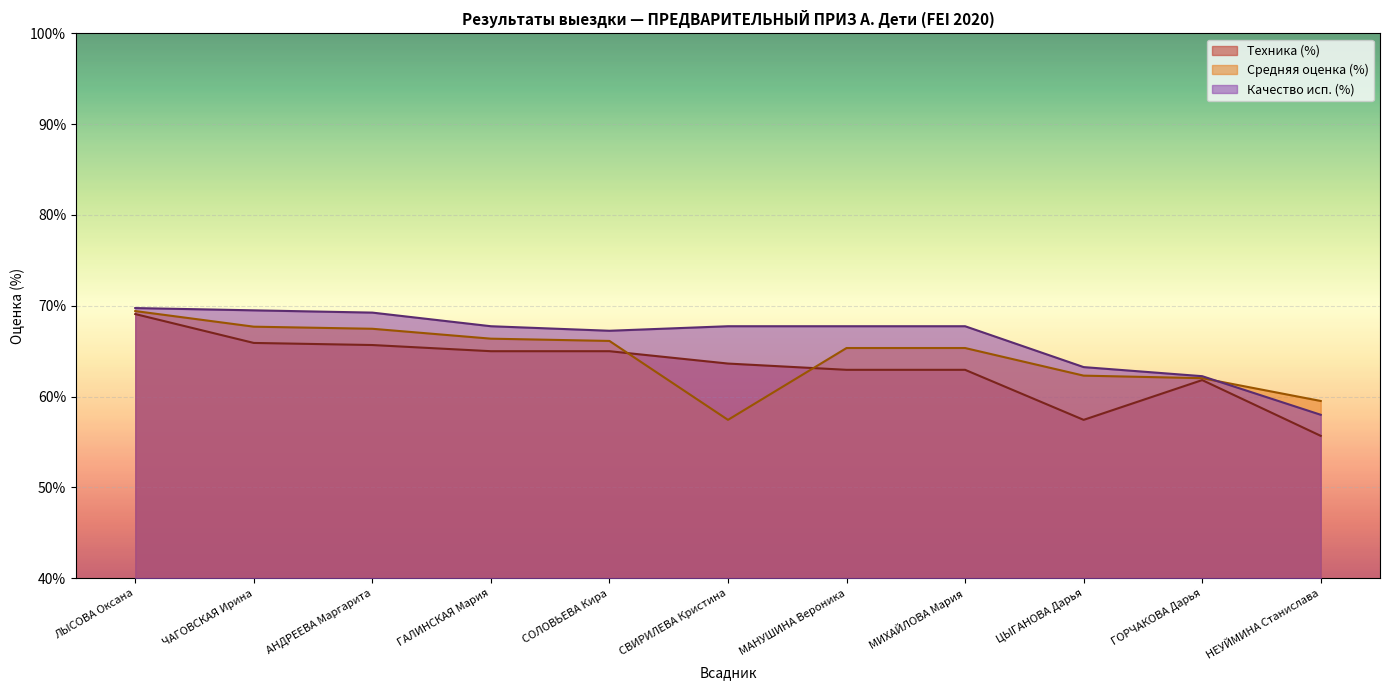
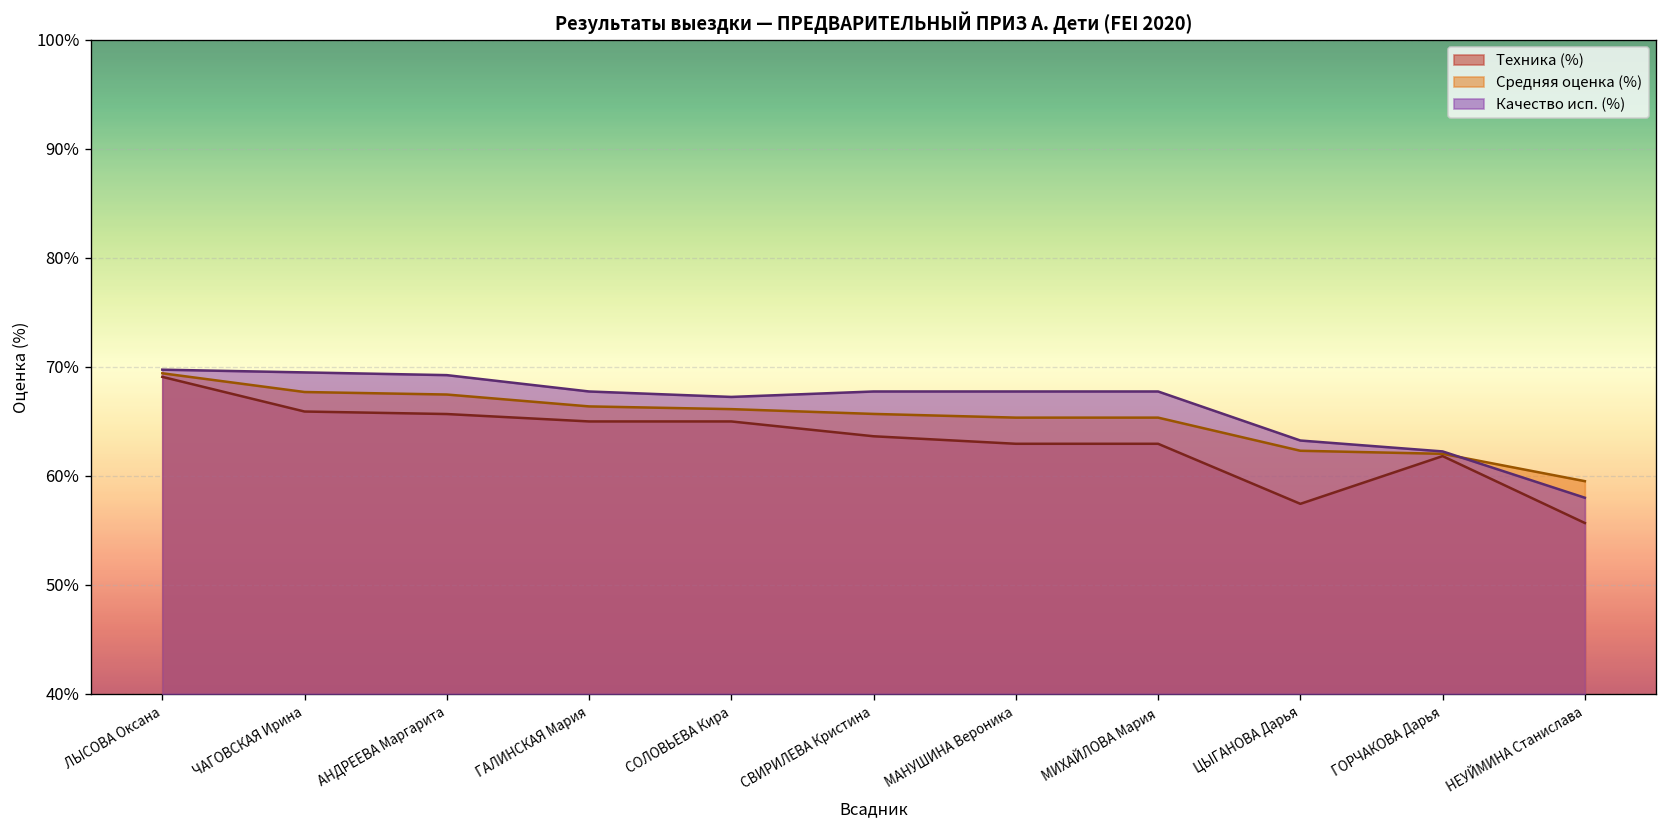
Средняя оценка (%), СВИРИЛЕВА Кристина: 57% -> 66%
